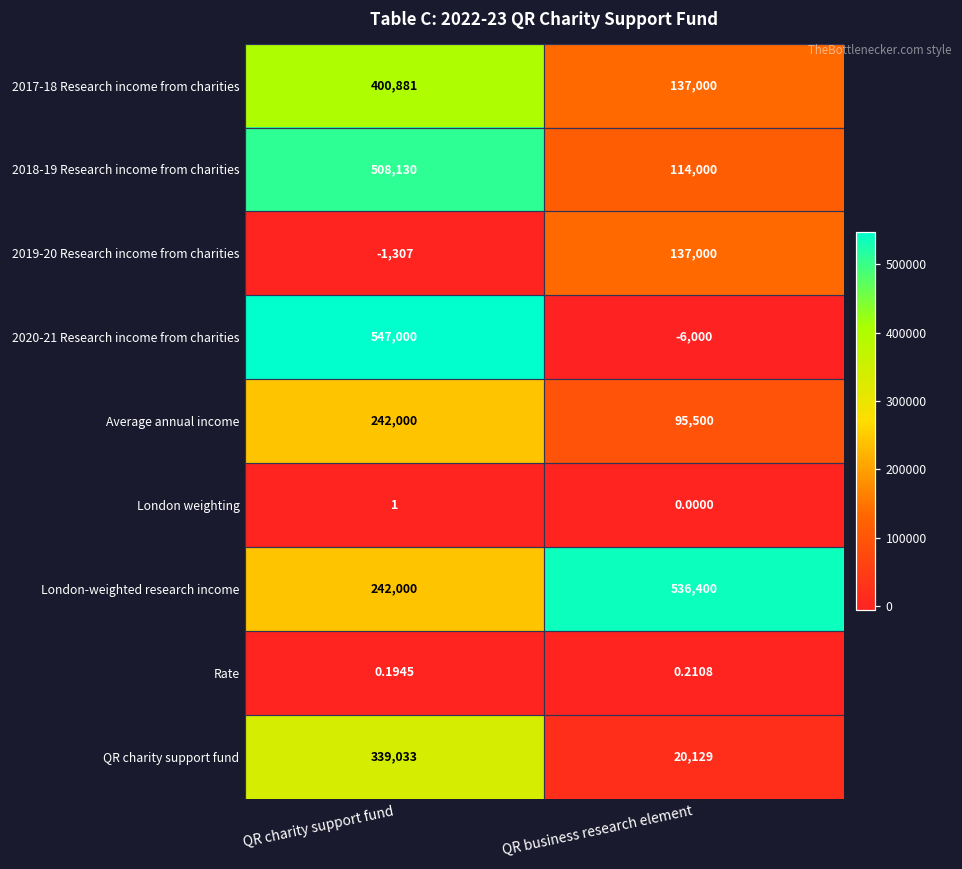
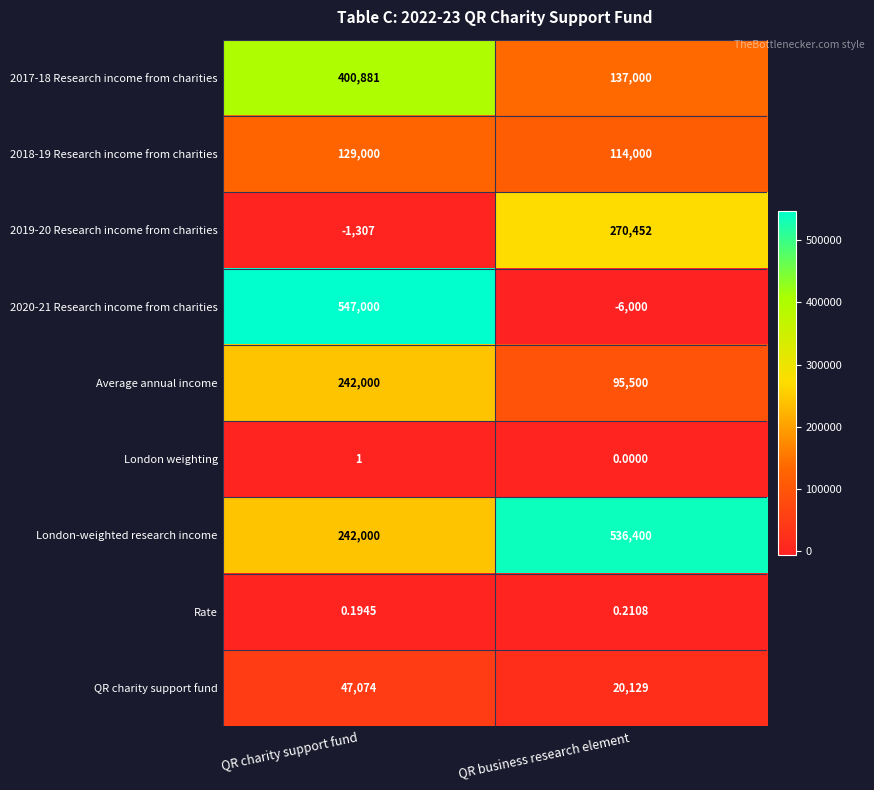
2018-19 Research income from charities, QR charity support fund: 508,130 -> 129,000
2019-20 Research income from charities, QR business research element: 137,000 -> 270,452
QR charity support fund, QR charity support fund: 339,033 -> 47,074
